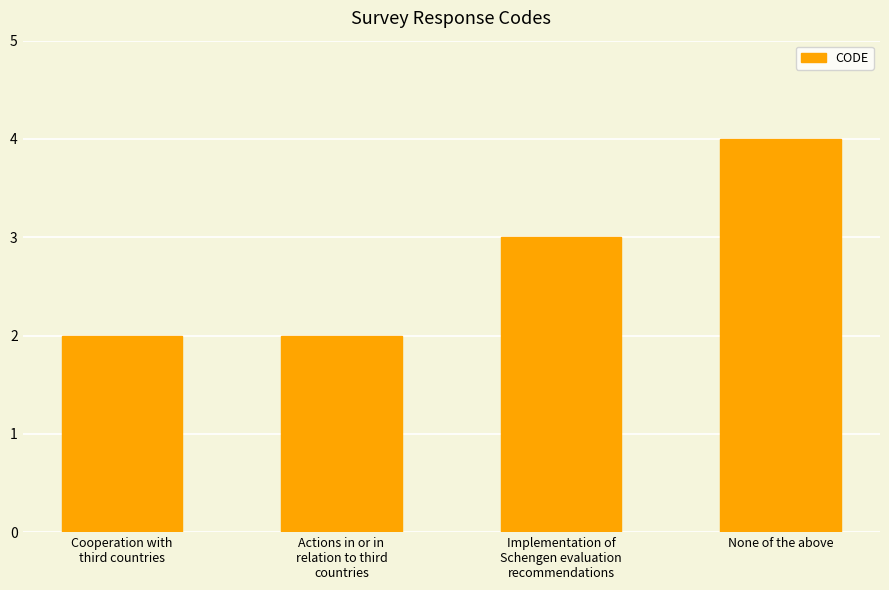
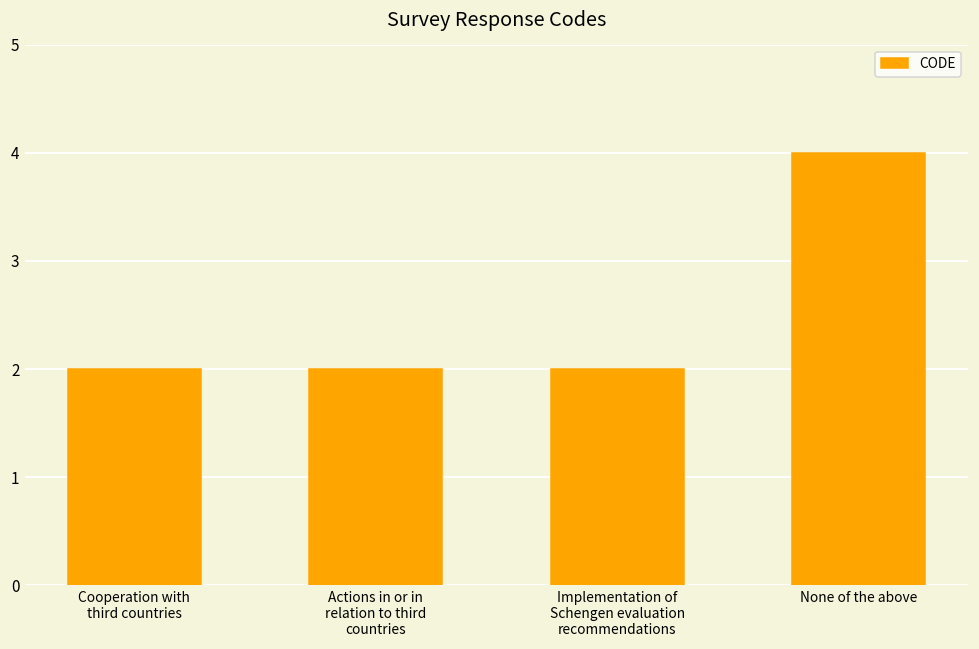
Implementation of Schengen evaluation recommendations: 3 -> 2
